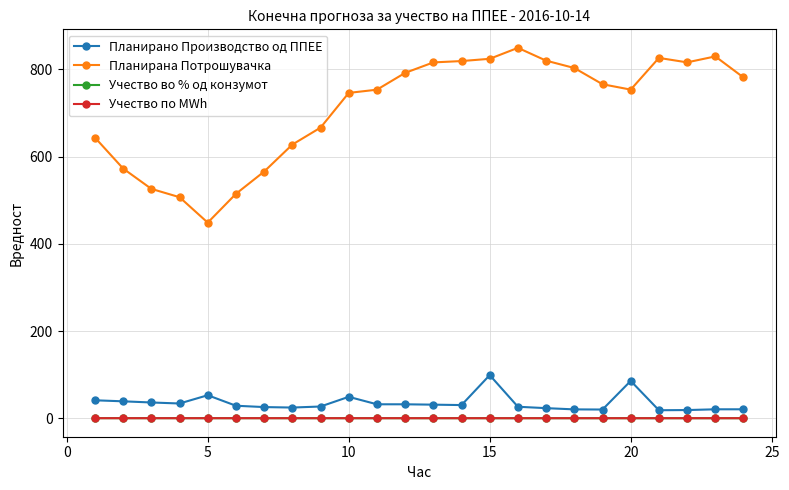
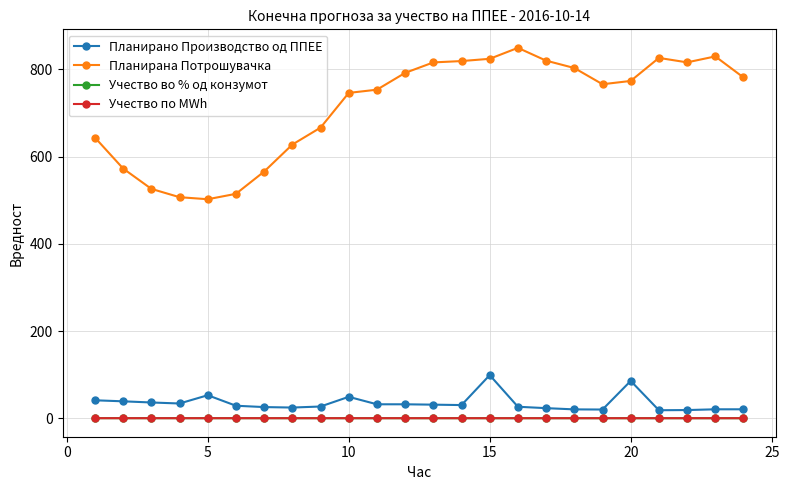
Планирана Потрошувачка, 5: 450 -> 500
Планирана Потрошувачка, 20: 750 -> 770
